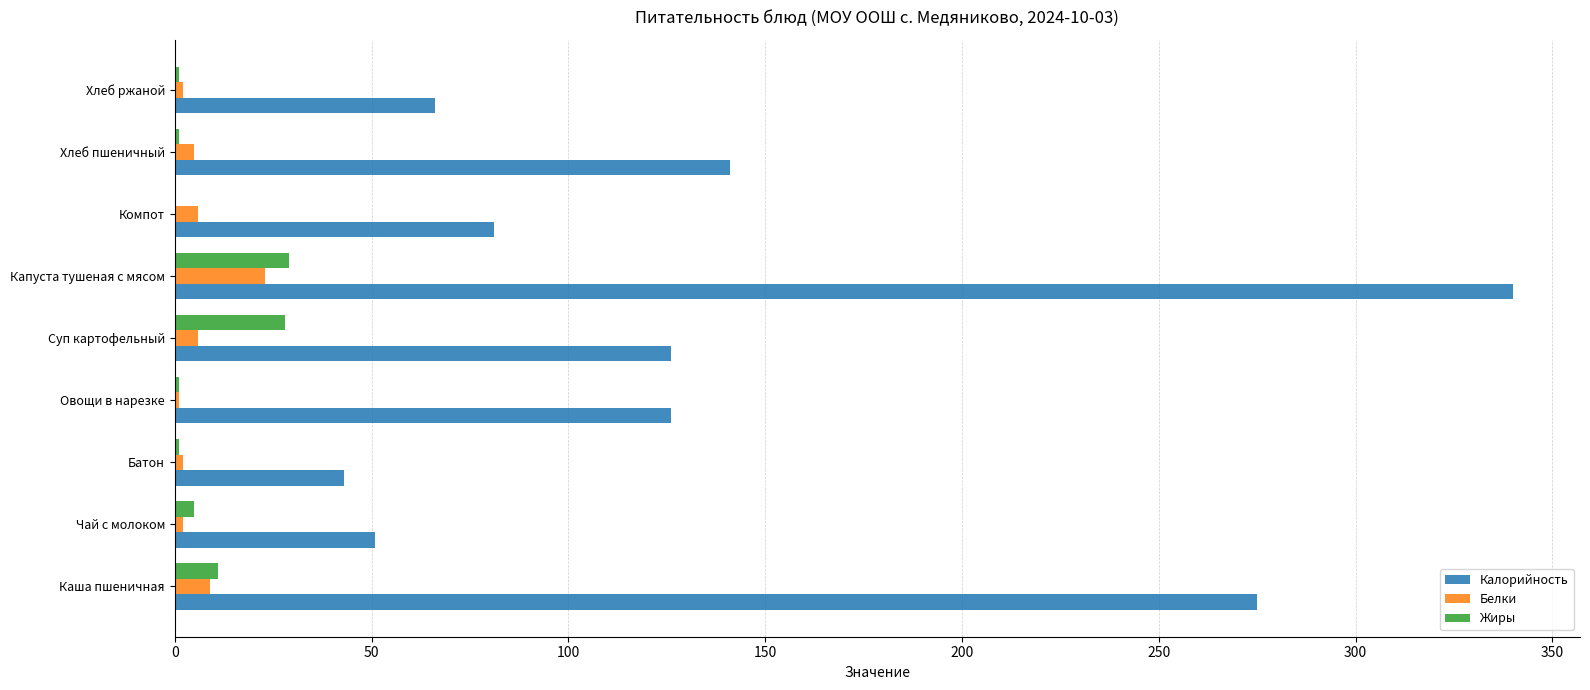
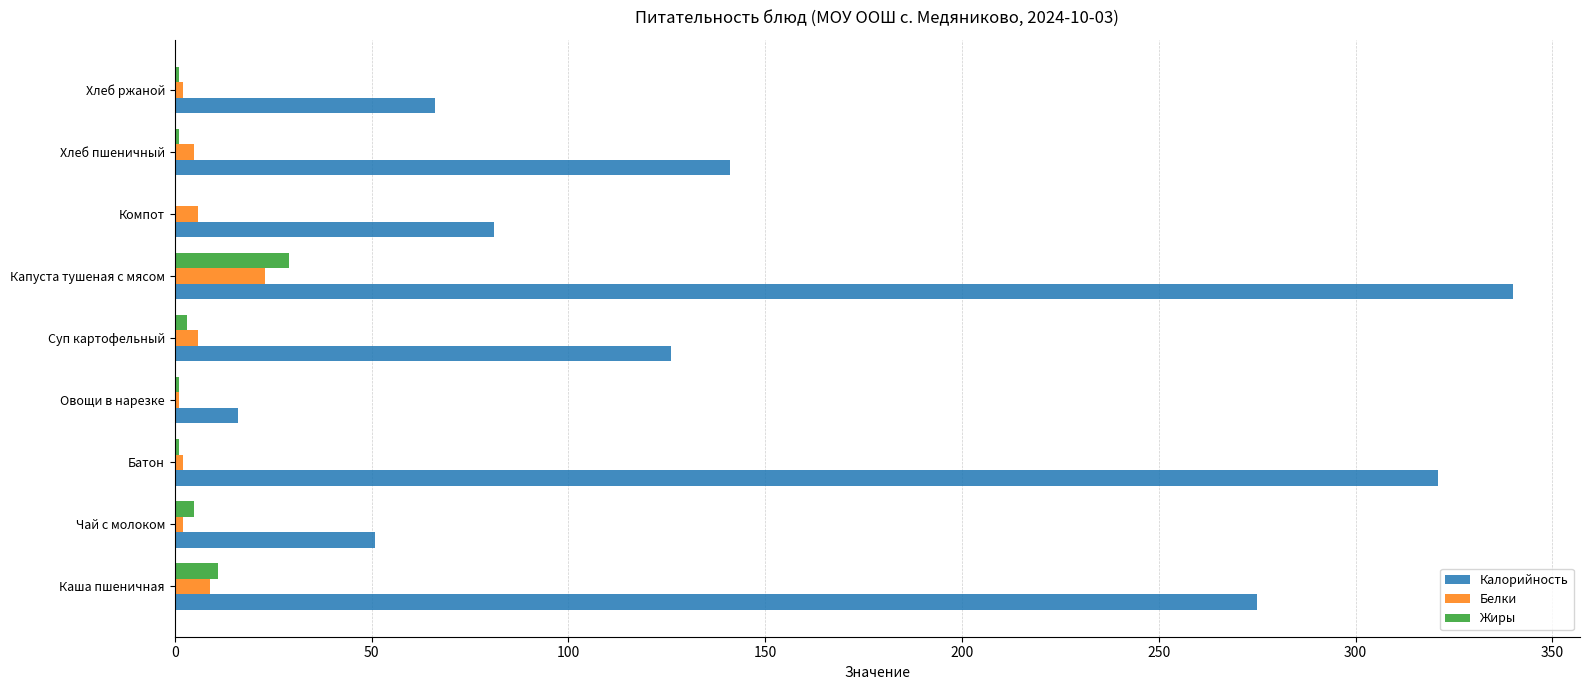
Жиры, Суп картофельный: 28 -> 3
Калорийность, Овощи в нарезке: 126 -> 16
Калорийность, Батон: 43 -> 321
